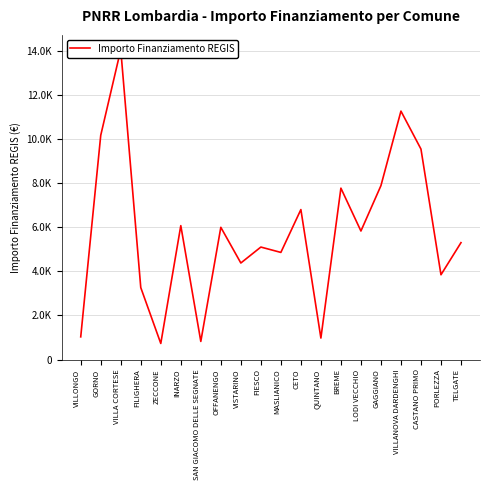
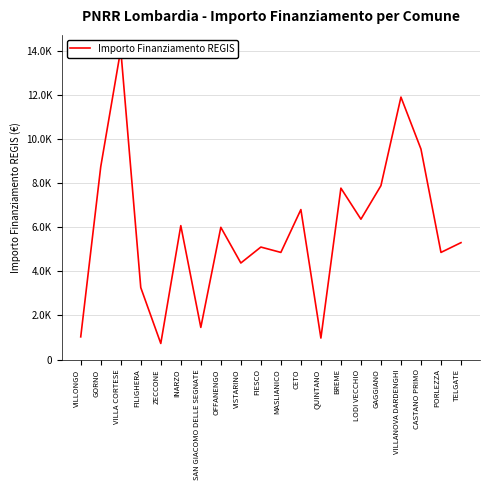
GORNO: 10200 -> 8700
SAN GIACOMO DELLE SEGNATE: 800 -> 1500
LODI VECCHIO: 5800 -> 6400
VILLANOVA DARDENGHI: 11300 -> 11900
PORLEZZA: 3800 -> 4900
